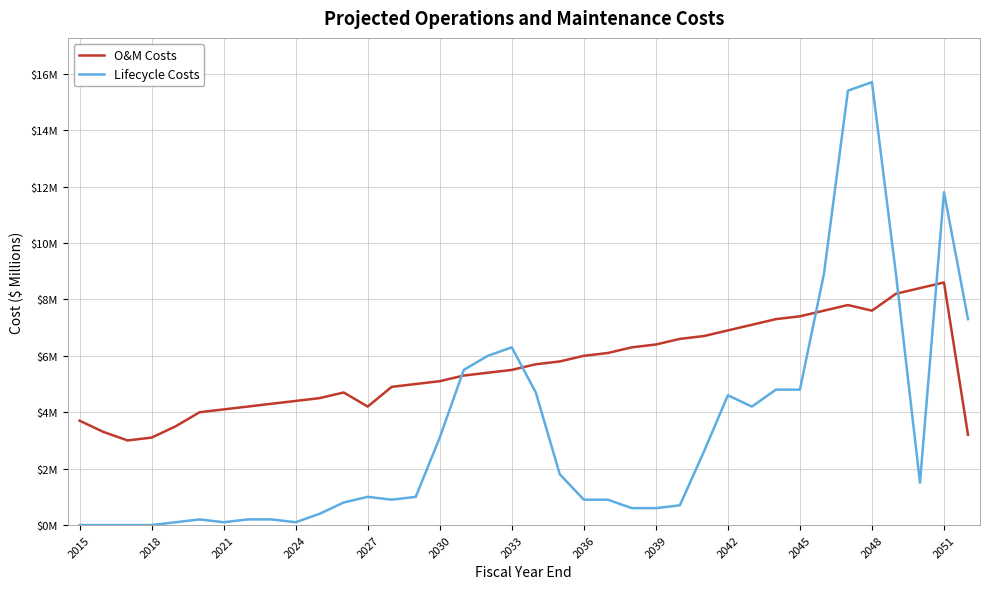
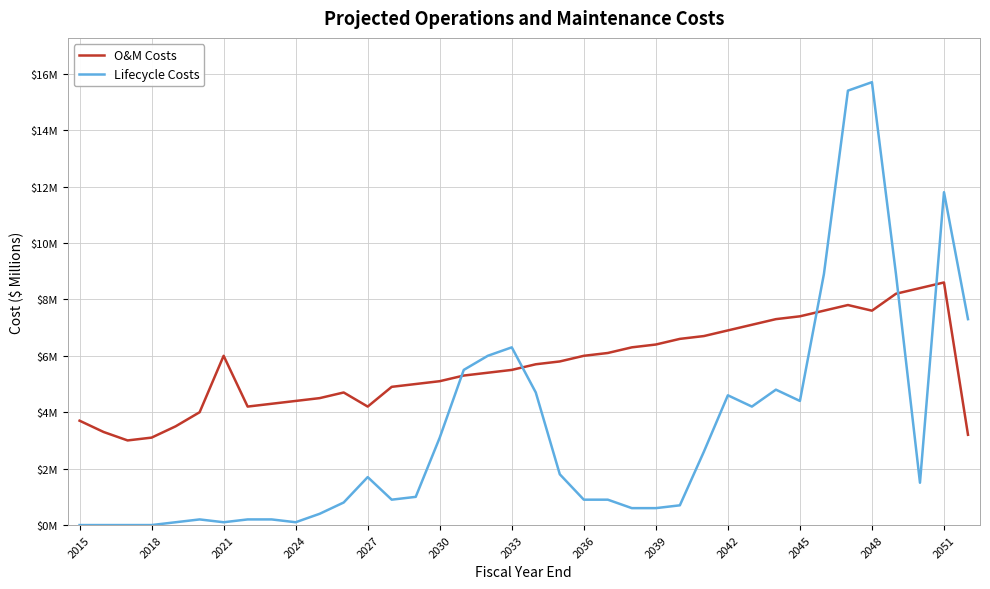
O&M Costs, 2021: $4100000 -> $6000000
Lifecycle Costs, 2027: $1000000 -> $1700000
Lifecycle Costs, 2045: $4800000 -> $4400000
